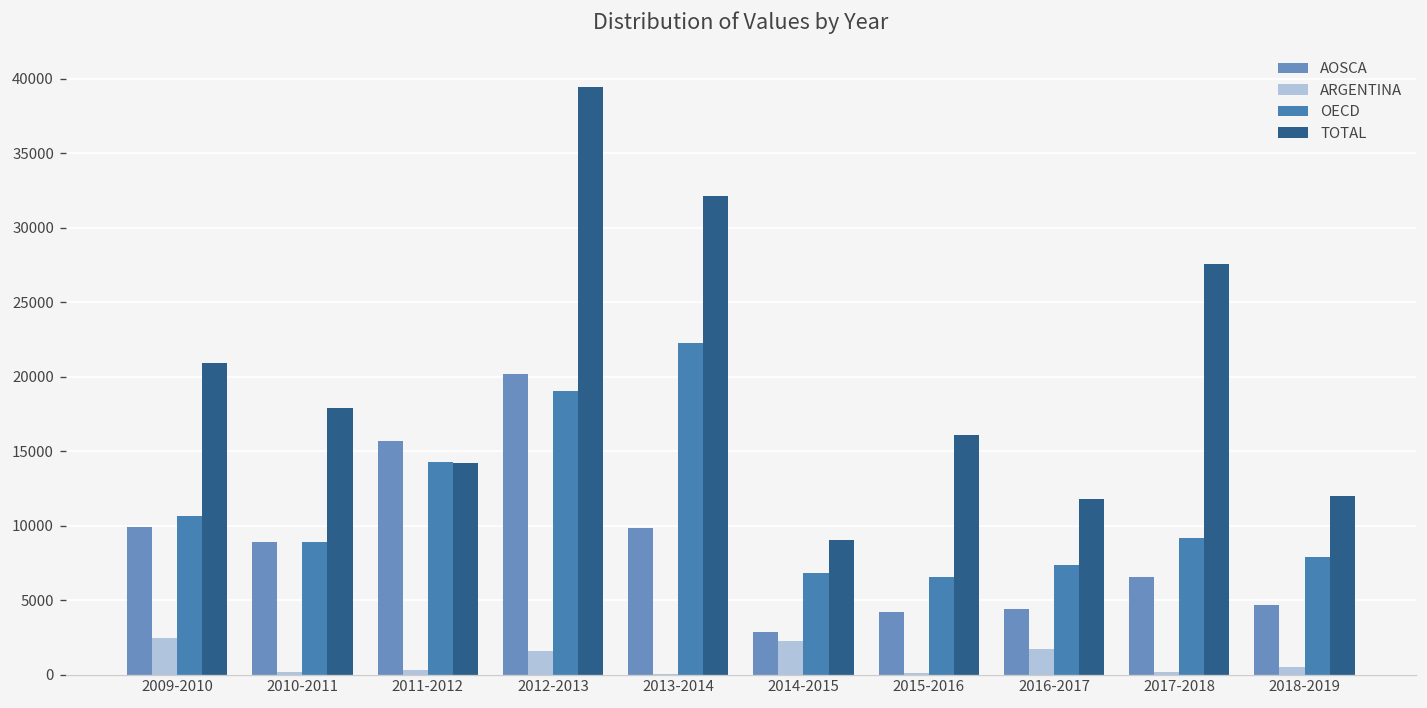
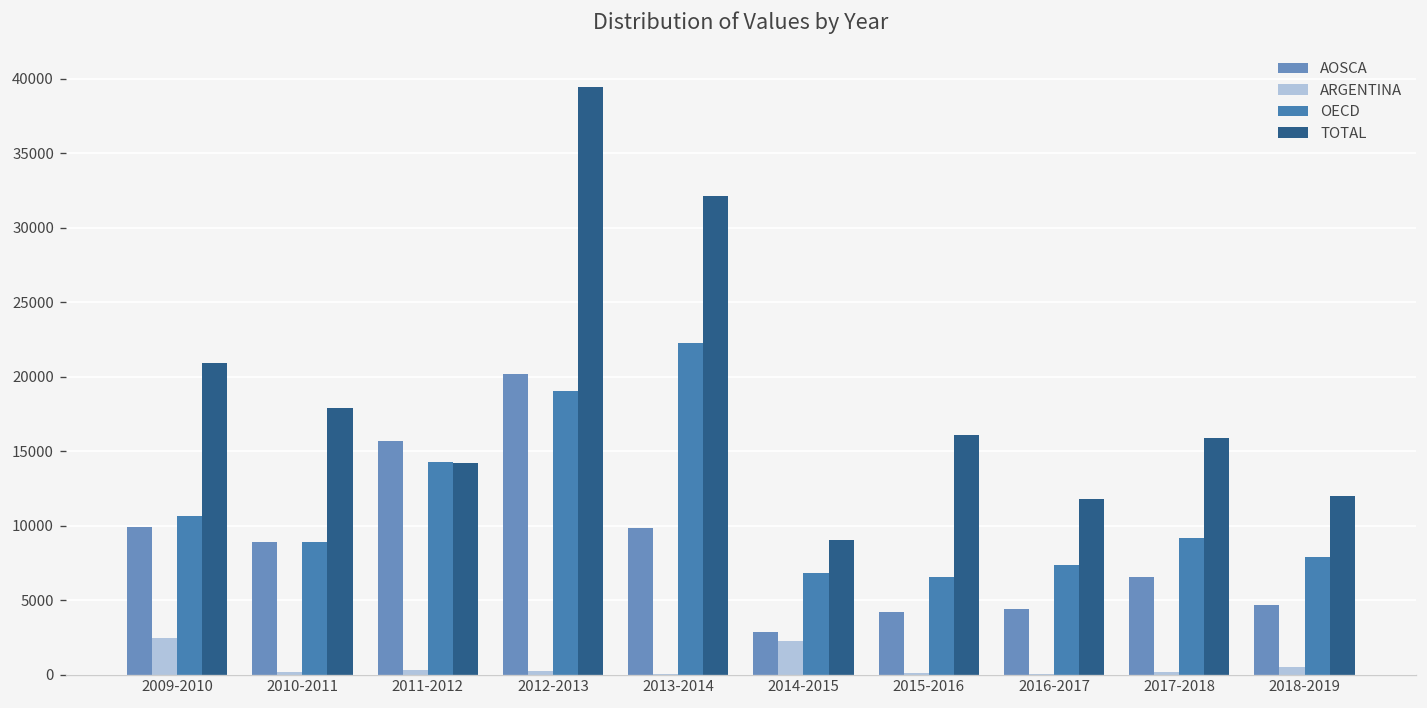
ARGENTINA, 2012-2013: 1600 -> 200
ARGENTINA, 2016-2017: 1700 -> 0
TOTAL, 2017-2018: 27500 -> 15900
